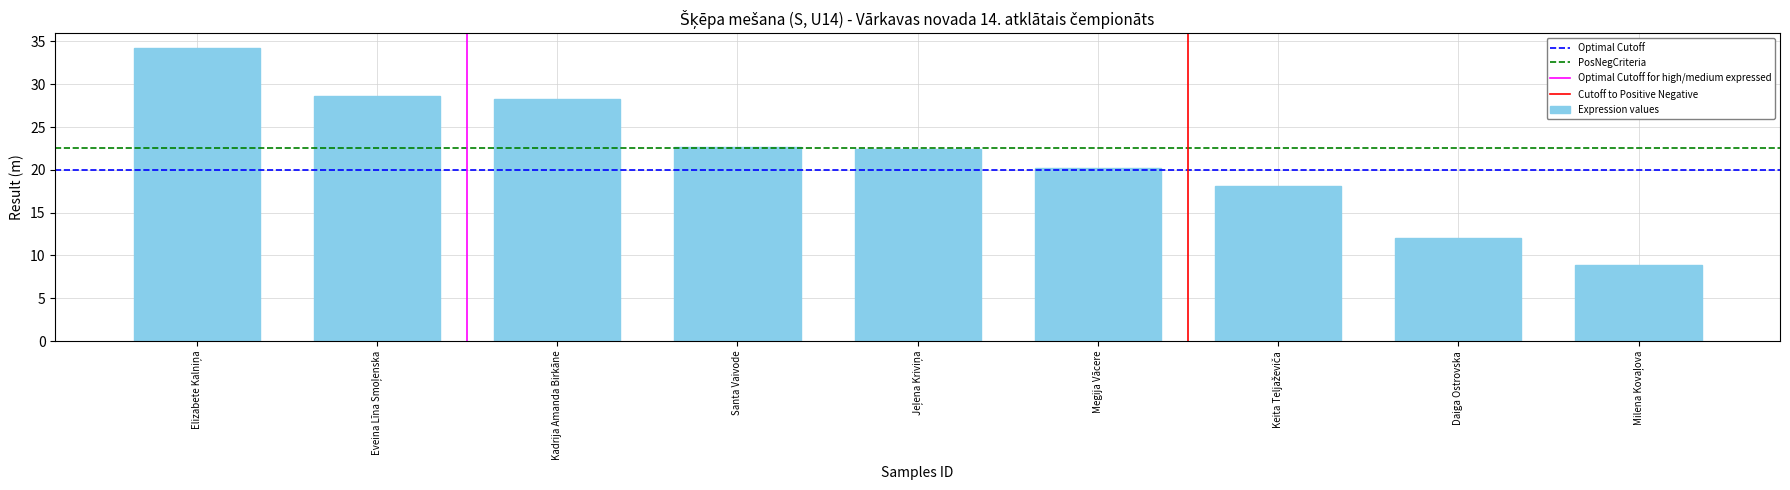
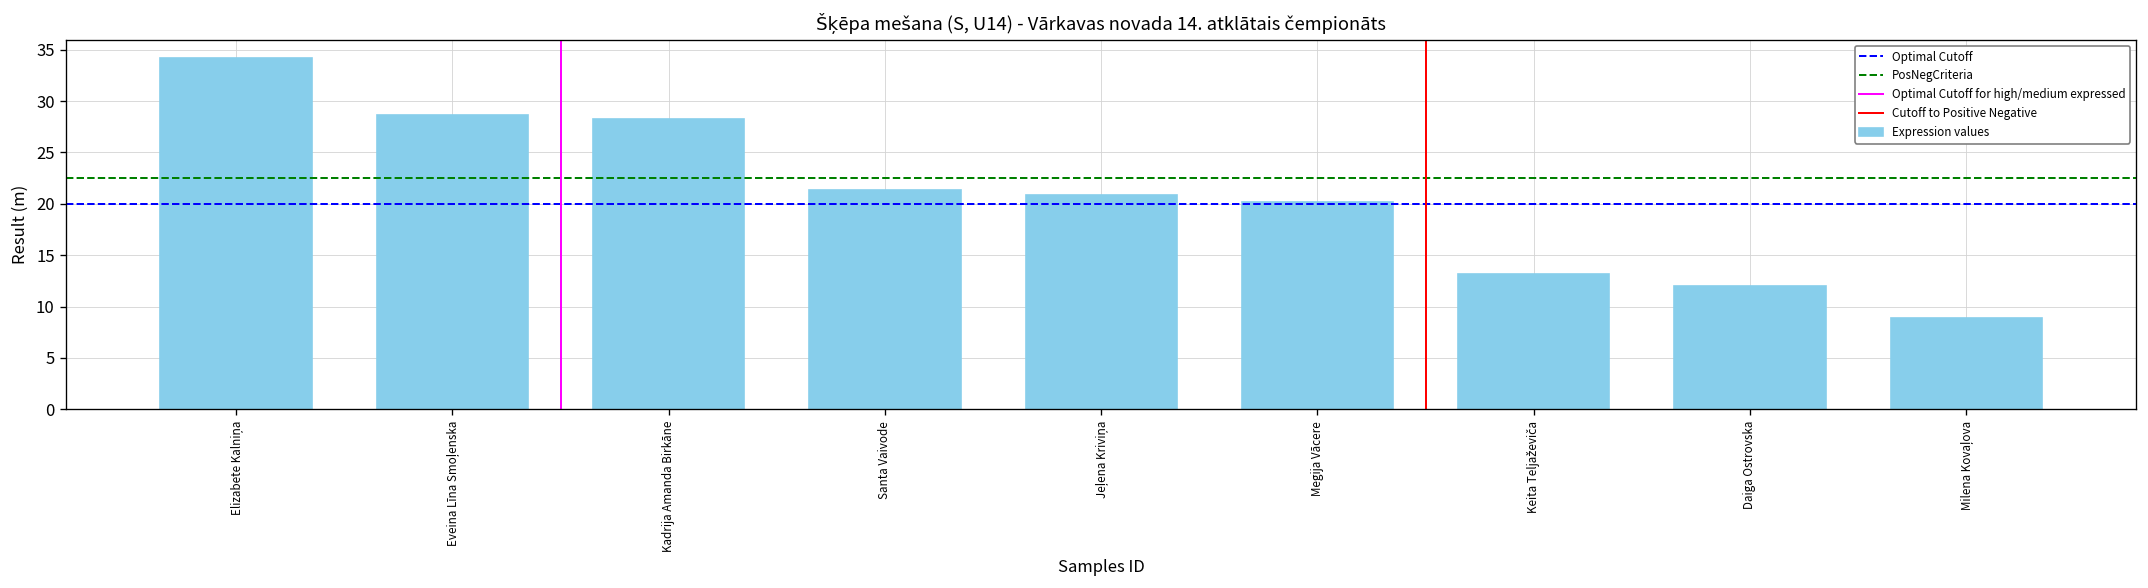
Santa Vaivode: 23 -> 21
Jeļena Kriviņa: 22 -> 21
Keita Teljaževiča: 18 -> 13
